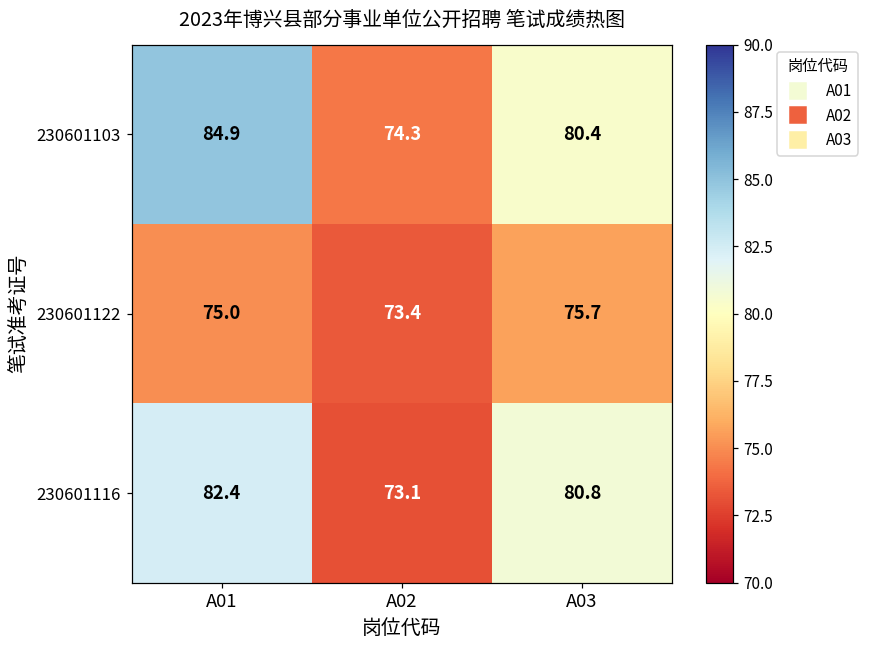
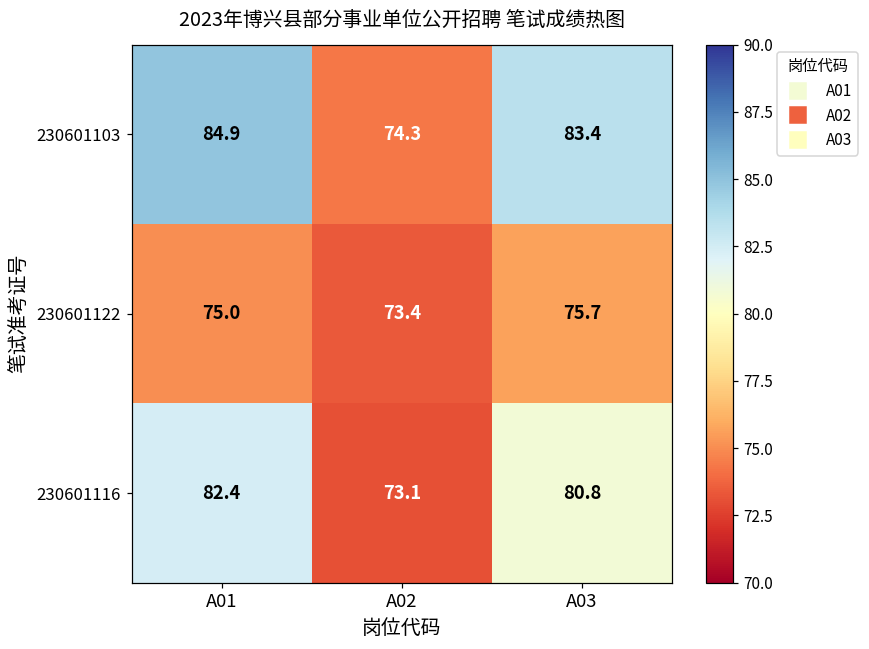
230601103, A03: 80.4 -> 83.4
